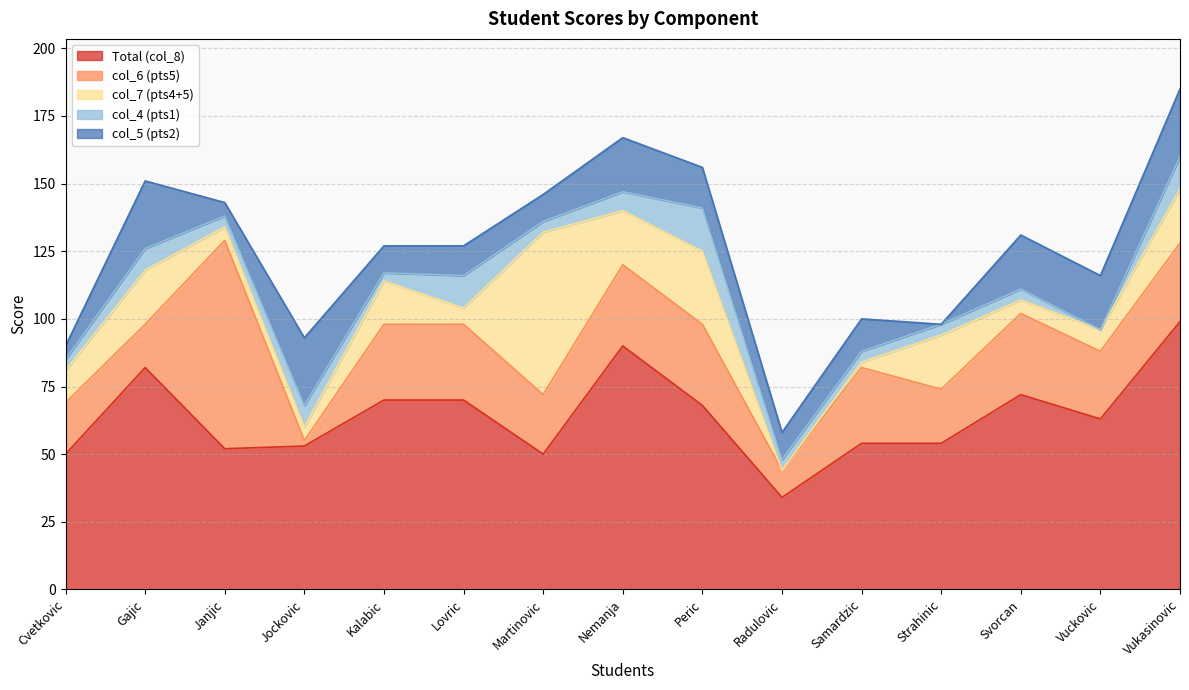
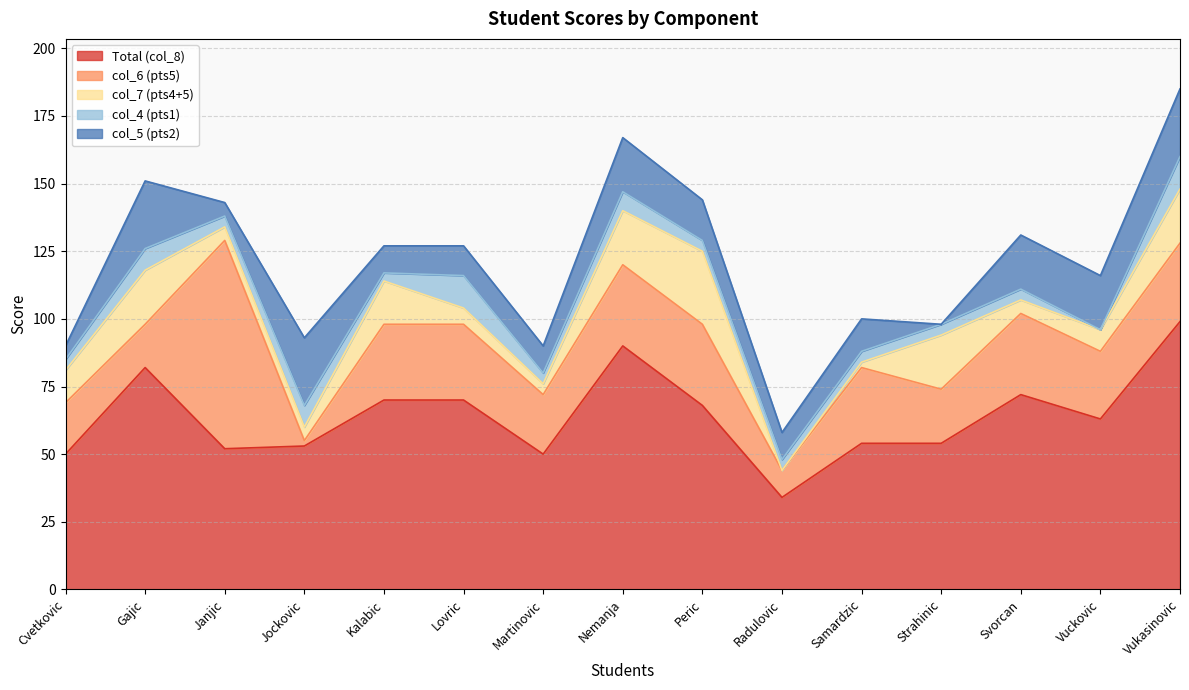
col_7 (pts4+5), Martinovic: 60 -> 4
col_4 (pts1), Peric: 16 -> 4
